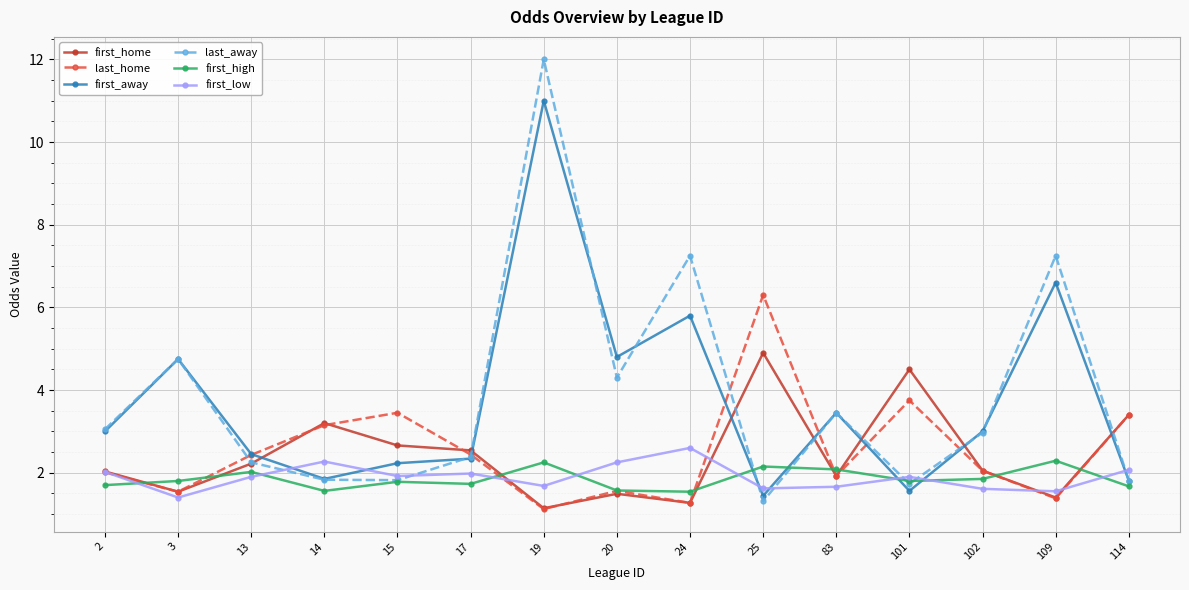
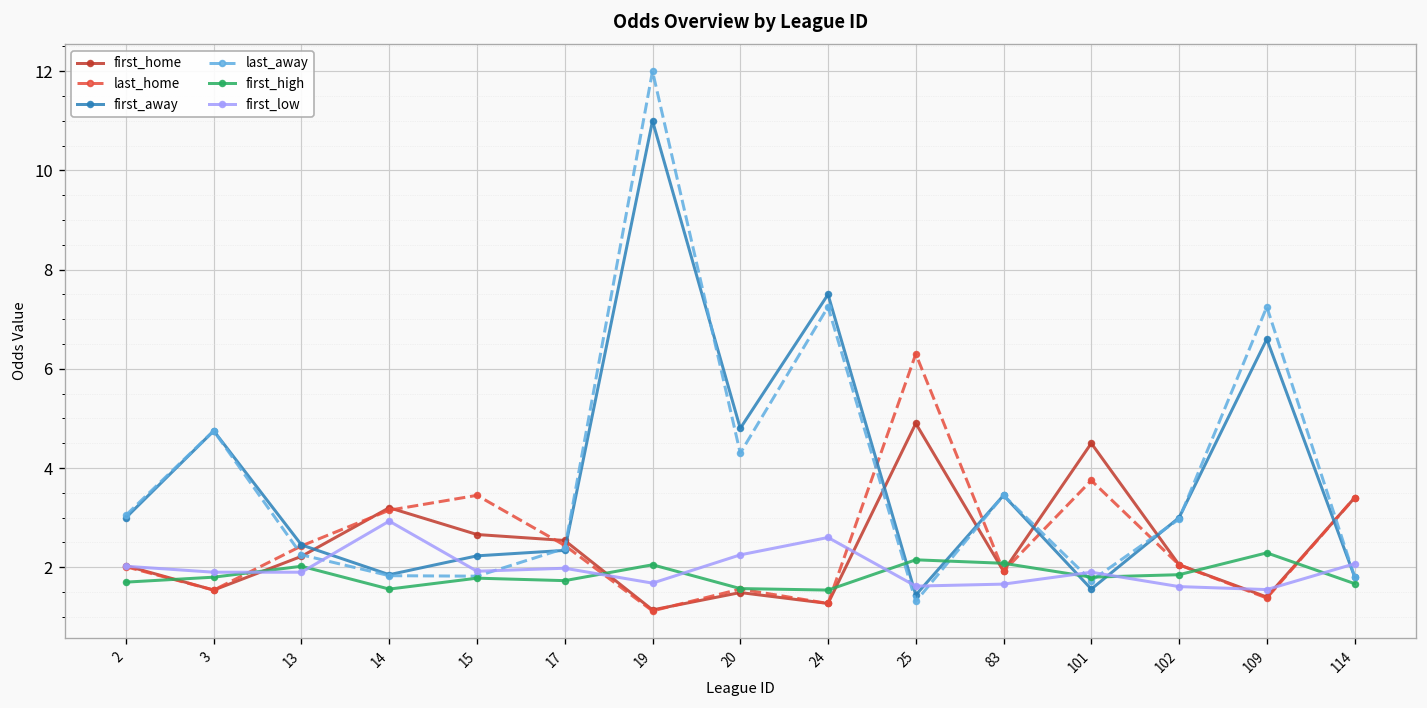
first_low, 3: 1.4 -> 1.9
first_low, 14: 2.3 -> 2.9
first_high, 19: 2.3 -> 2.1
first_away, 24: 5.8 -> 7.5
